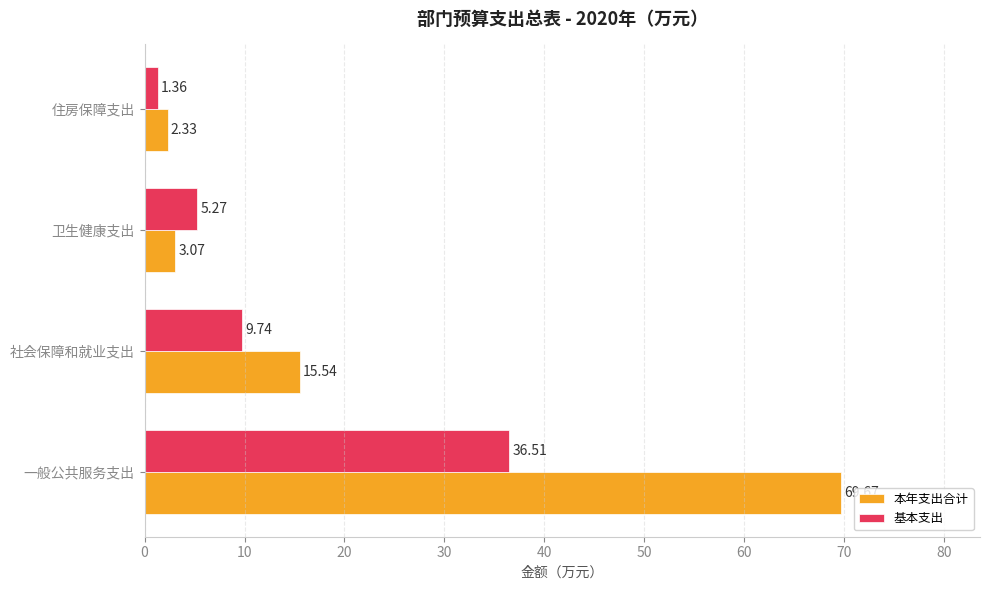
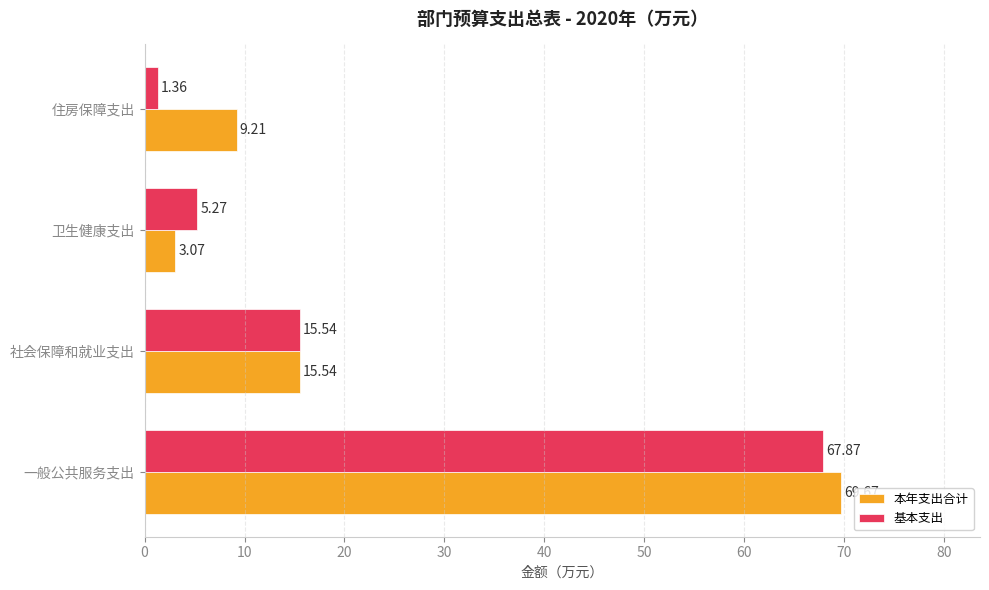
本年支出合计, 住房保障支出: 2.33 -> 9.21
基本支出, 社会保障和就业支出: 9.74 -> 15.54
基本支出, 一般公共服务支出: 36.51 -> 67.87
